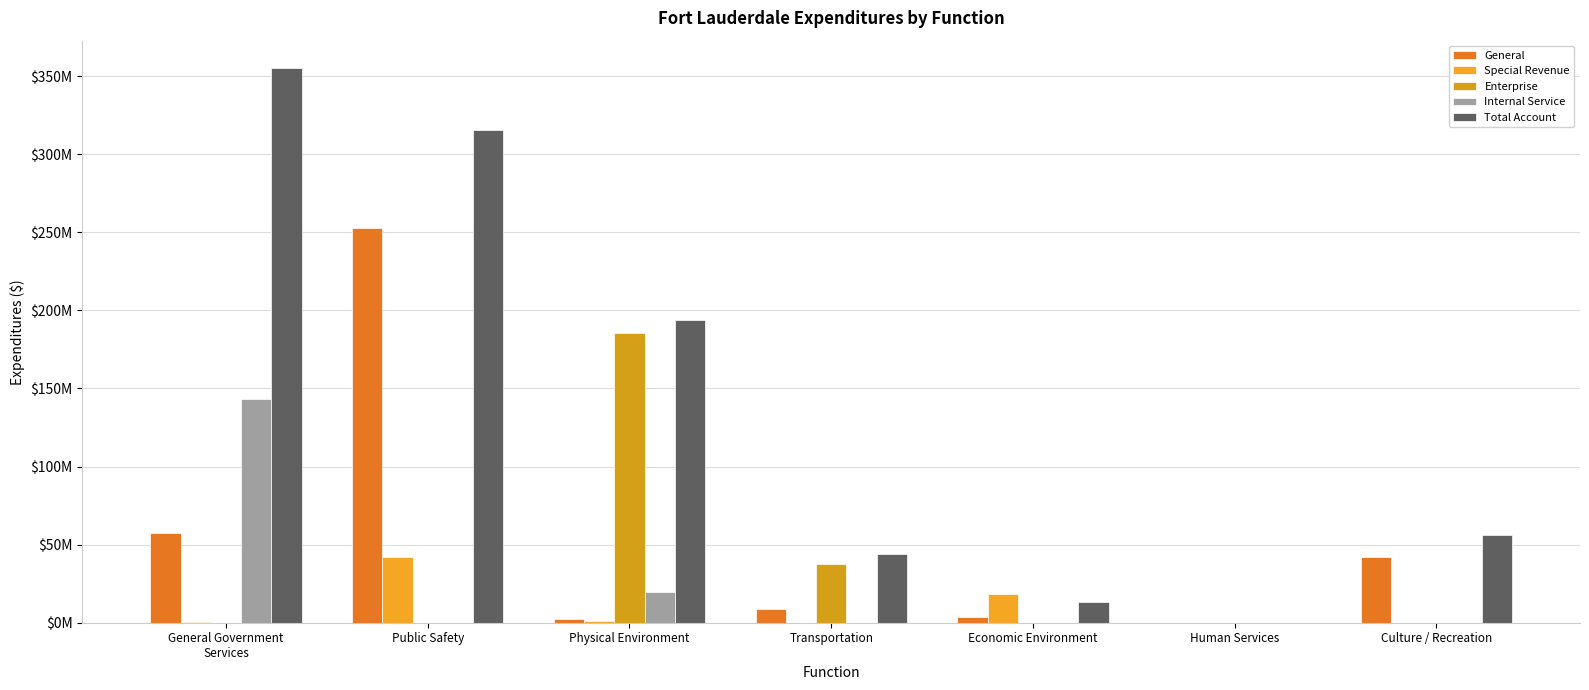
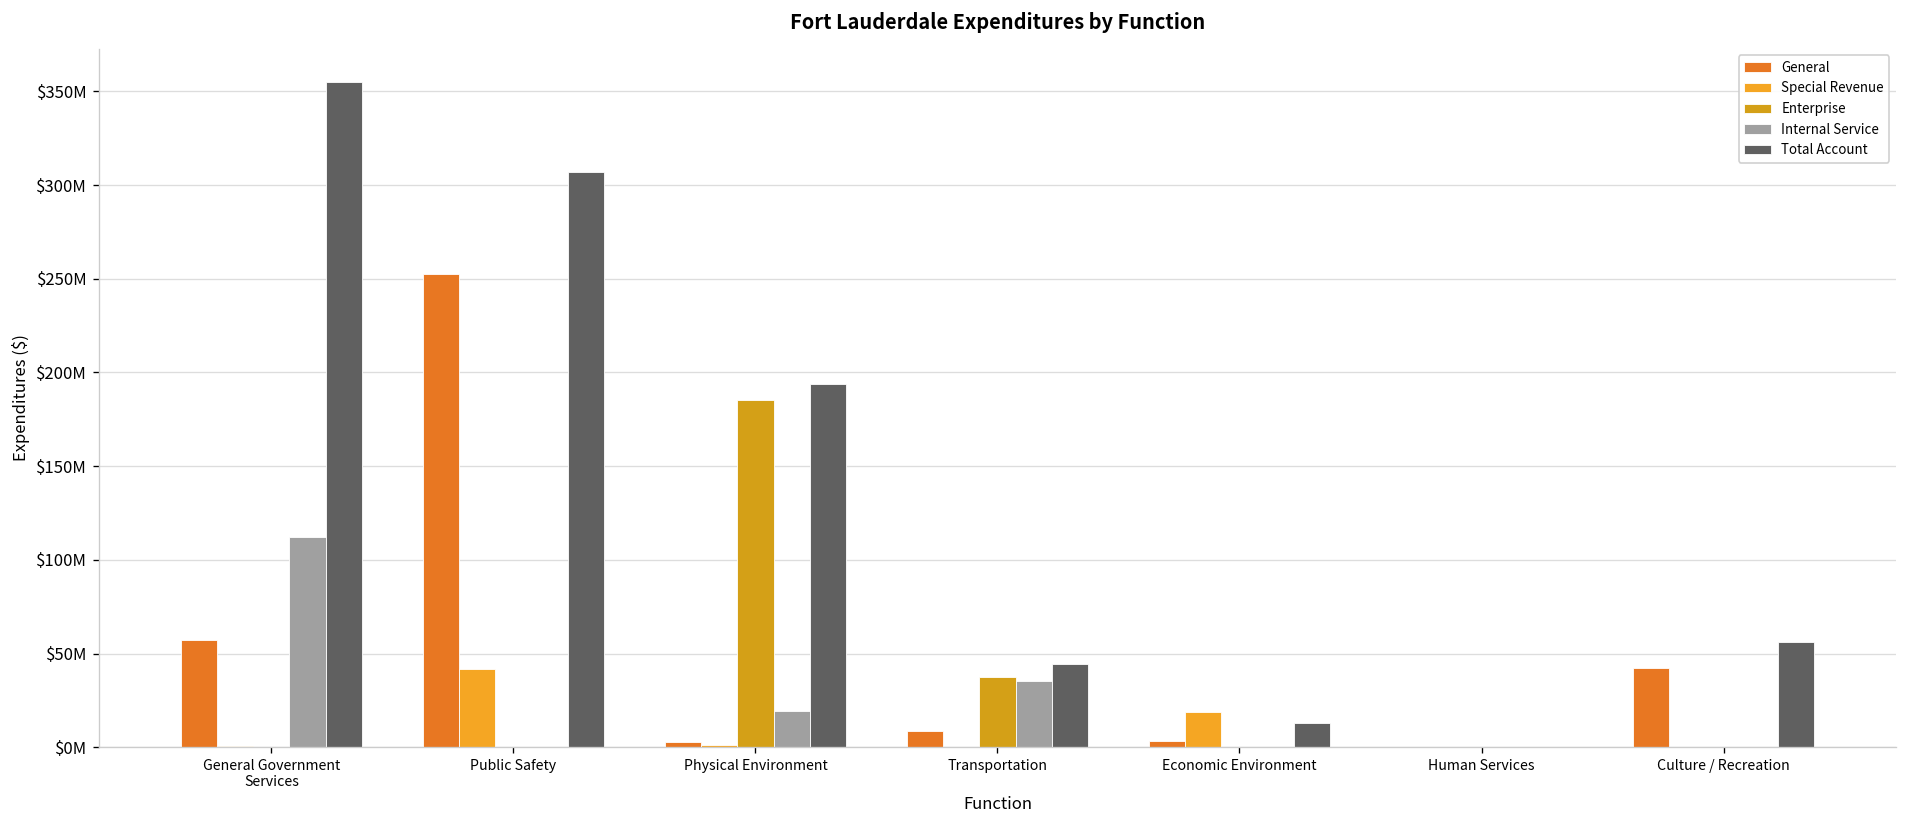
Internal Service, General Government Services: $143000000 -> $112000000
Total Account, Public Safety: $315000000 -> $307000000
Internal Service, Transportation: $0 -> $36000000
